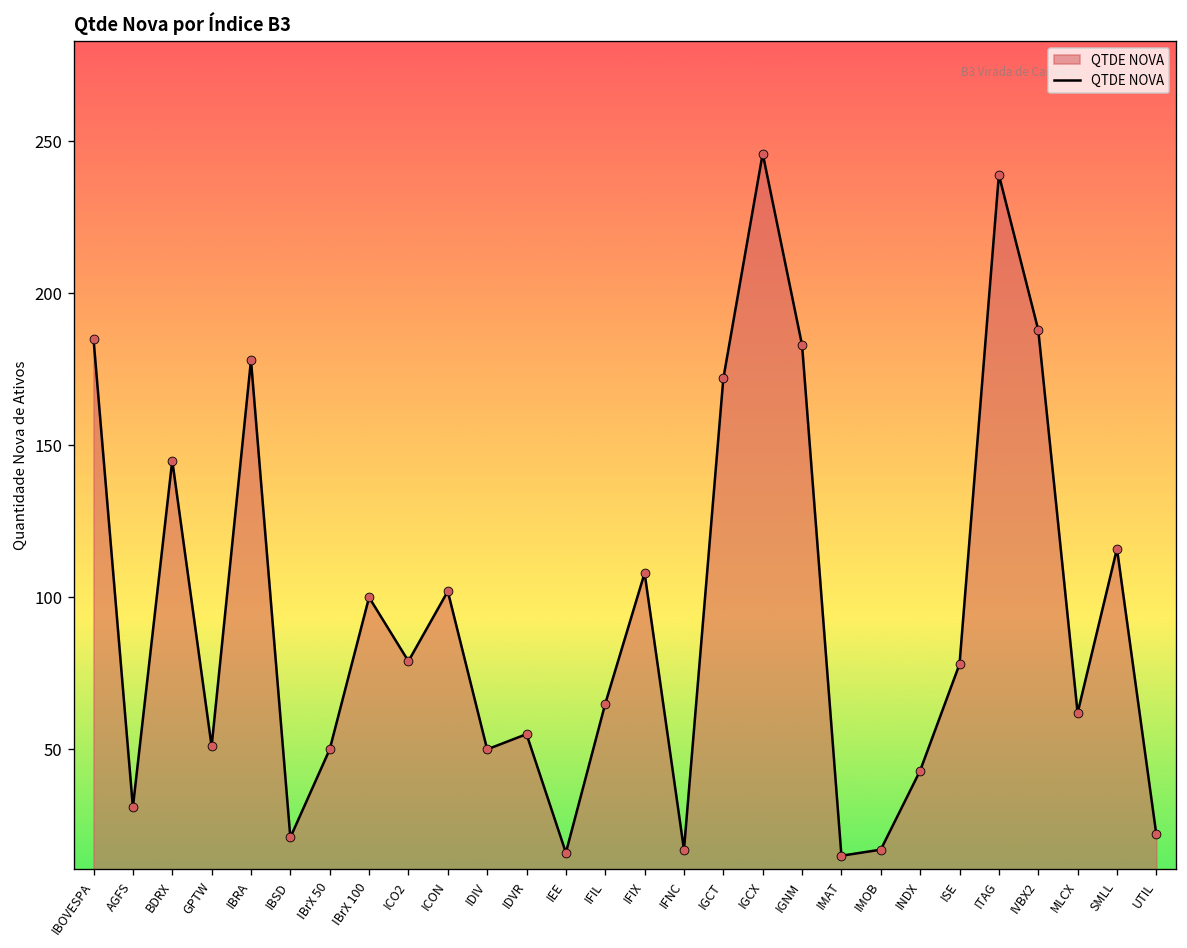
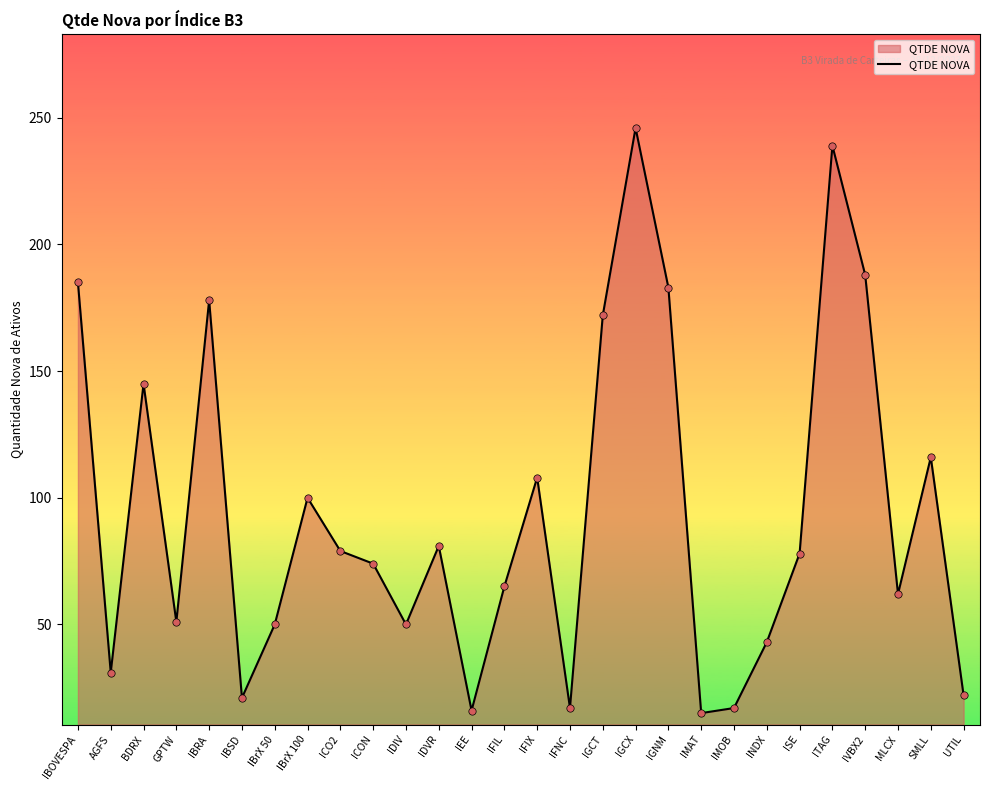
ICON: 102 -> 74
IDVR: 55 -> 81
